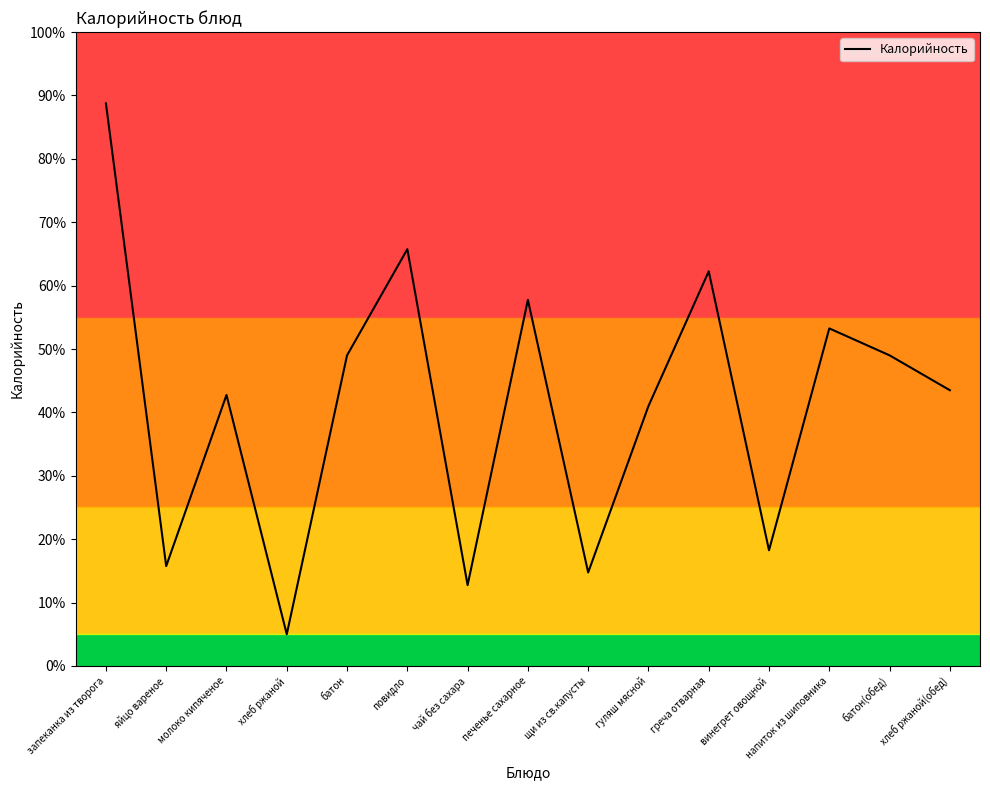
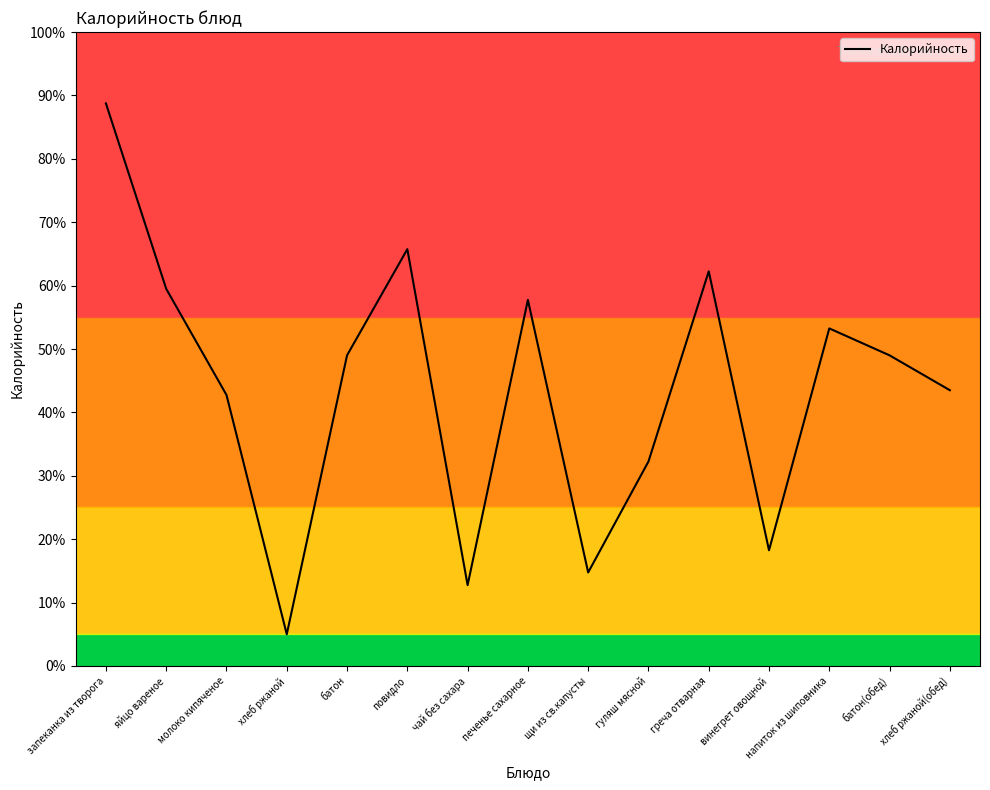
яйцо вареное: 16% -> 60%
гуляш мясной: 41% -> 32%
